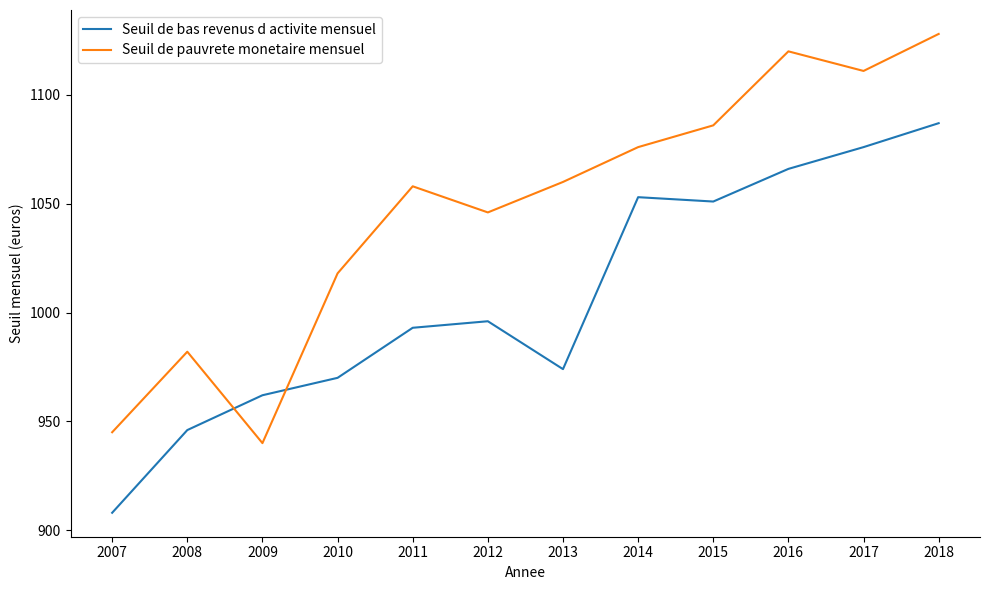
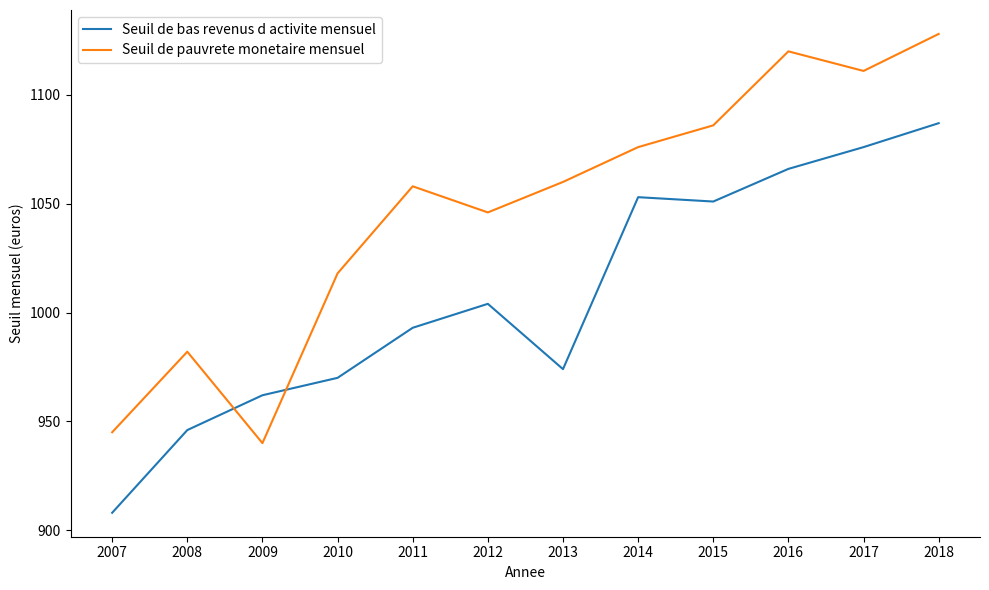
Seuil de bas revenus d activite mensuel, 2012: 996 -> 1004
